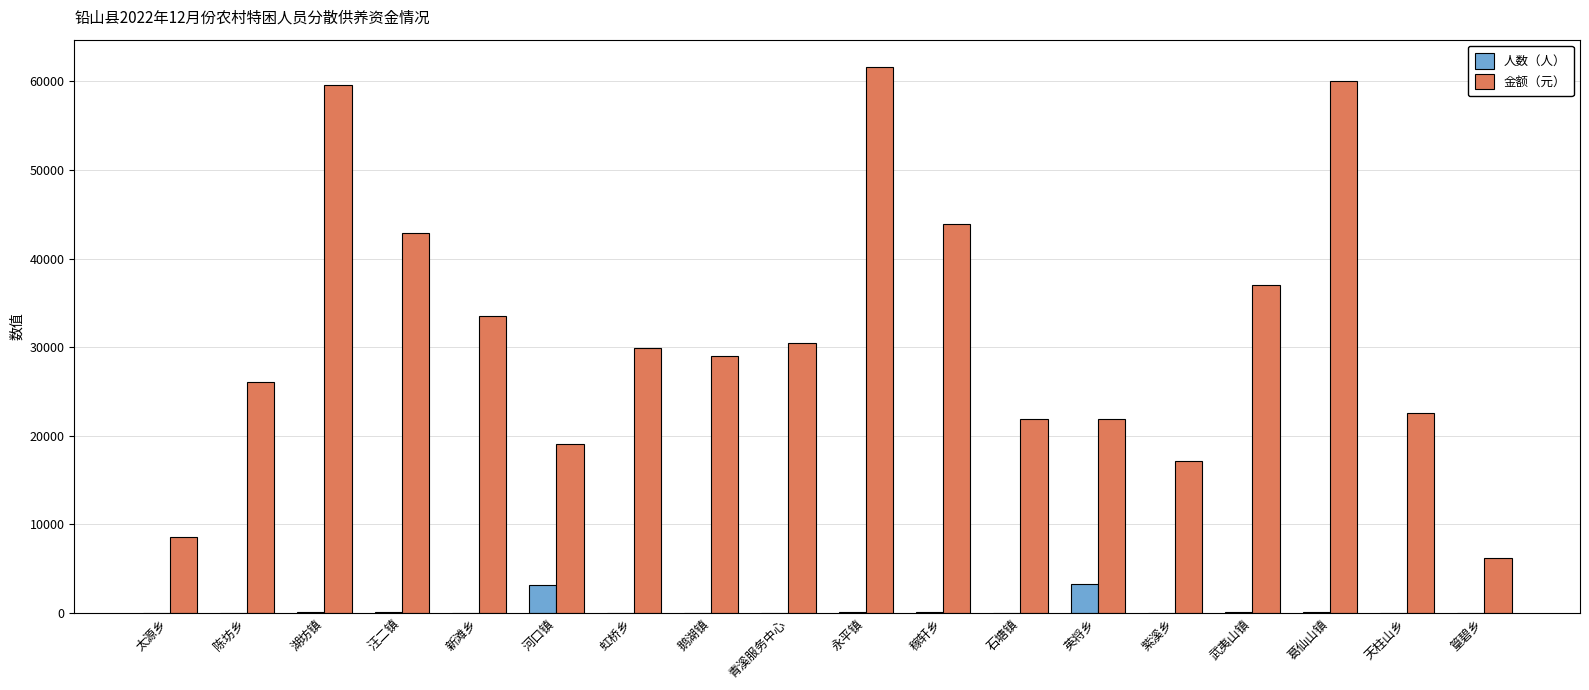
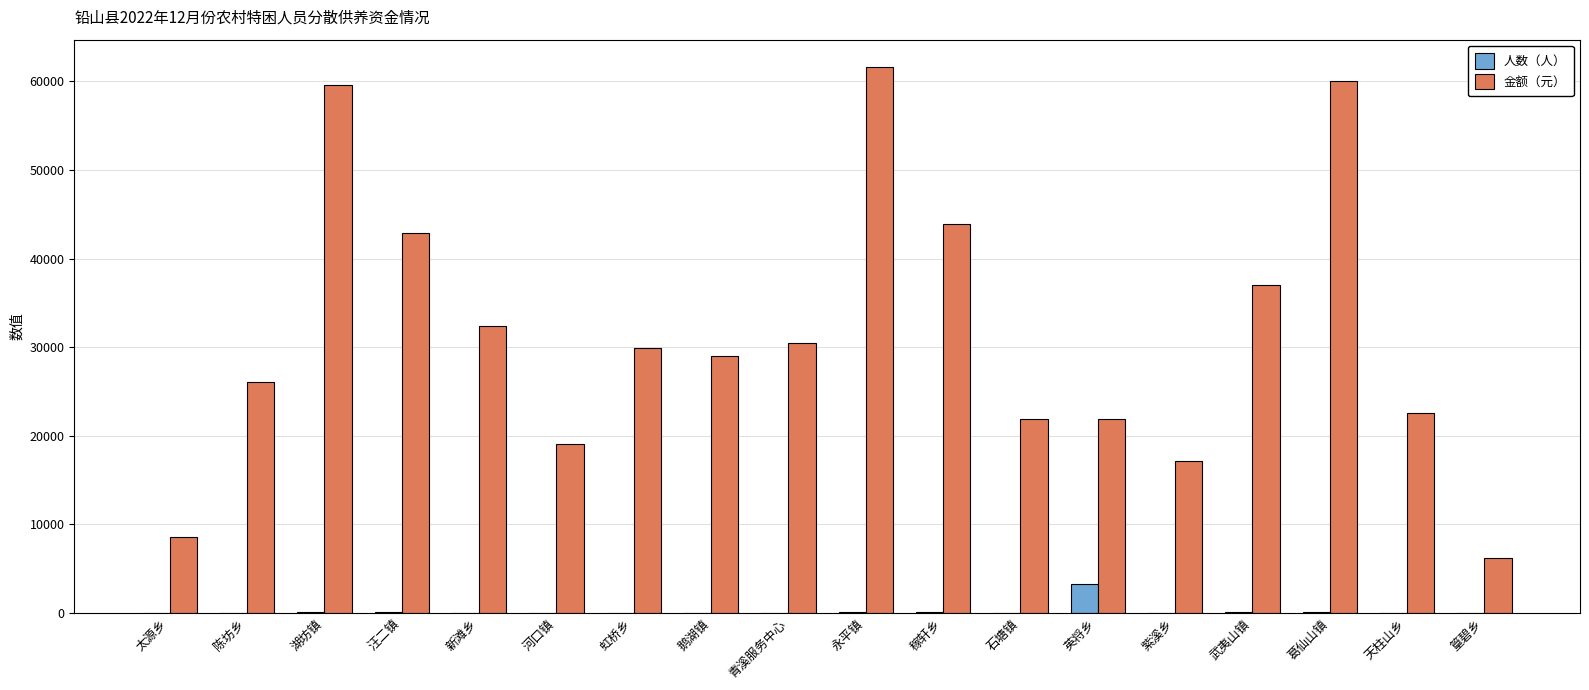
金额（元）, 新滩乡: 34000 -> 32000
人数（人）, 河口镇: 3000 -> 0
